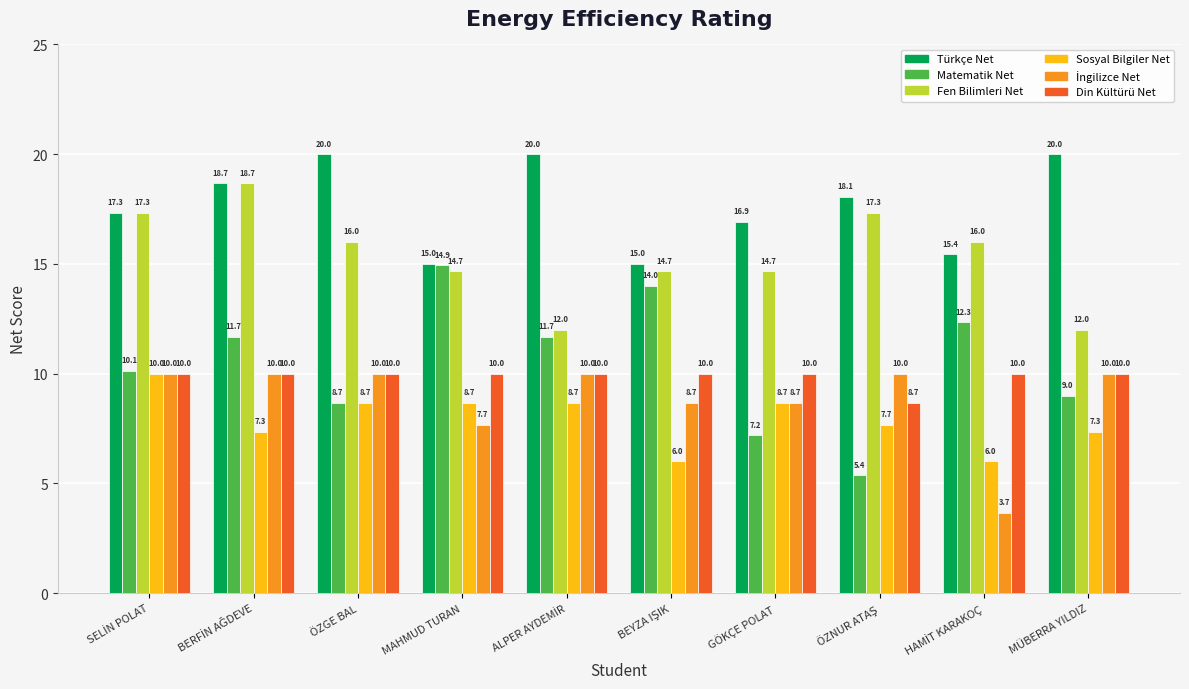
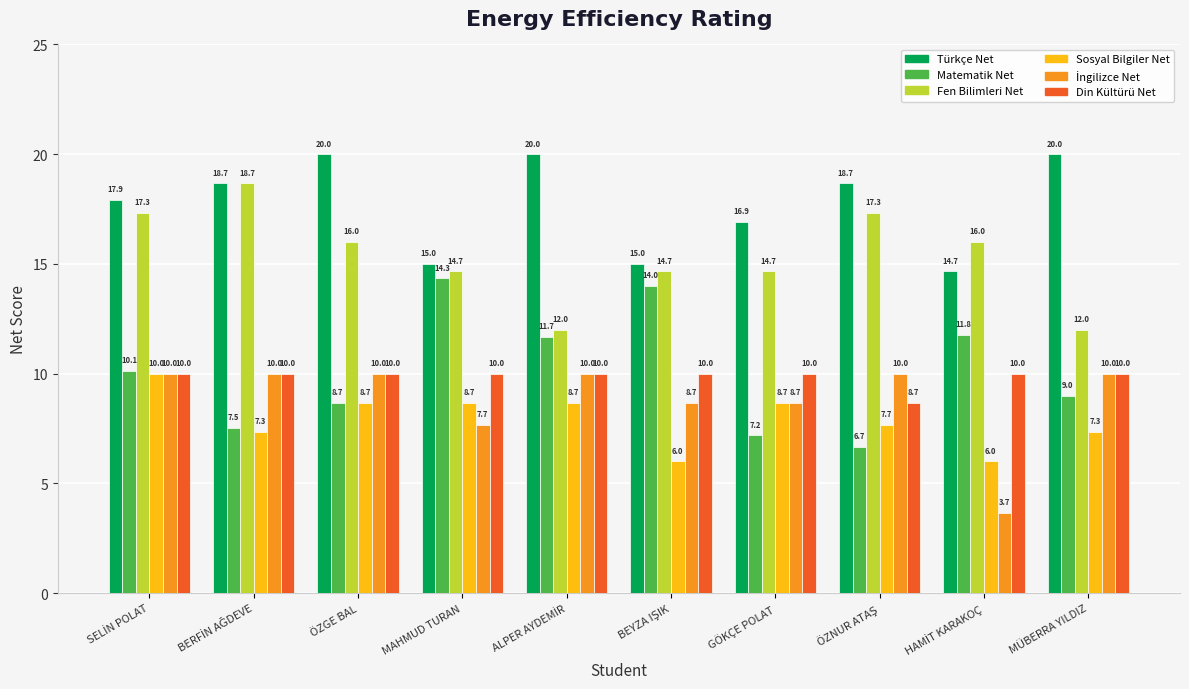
Türkçe Net, SELİN POLAT: 17.3 -> 17.9
Matematik Net, BERFİN AĞDEVE: 11.7 -> 7.5
Matematik Net, MAHMUD TURAN: 14.9 -> 14.3
Türkçe Net, ÖZNUR ATAŞ: 18.1 -> 18.7
Matematik Net, ÖZNUR ATAŞ: 5.4 -> 6.7
Türkçe Net, HAMİT KARAKOÇ: 15.4 -> 14.7
Matematik Net, HAMİT KARAKOÇ: 12.3 -> 11.8
